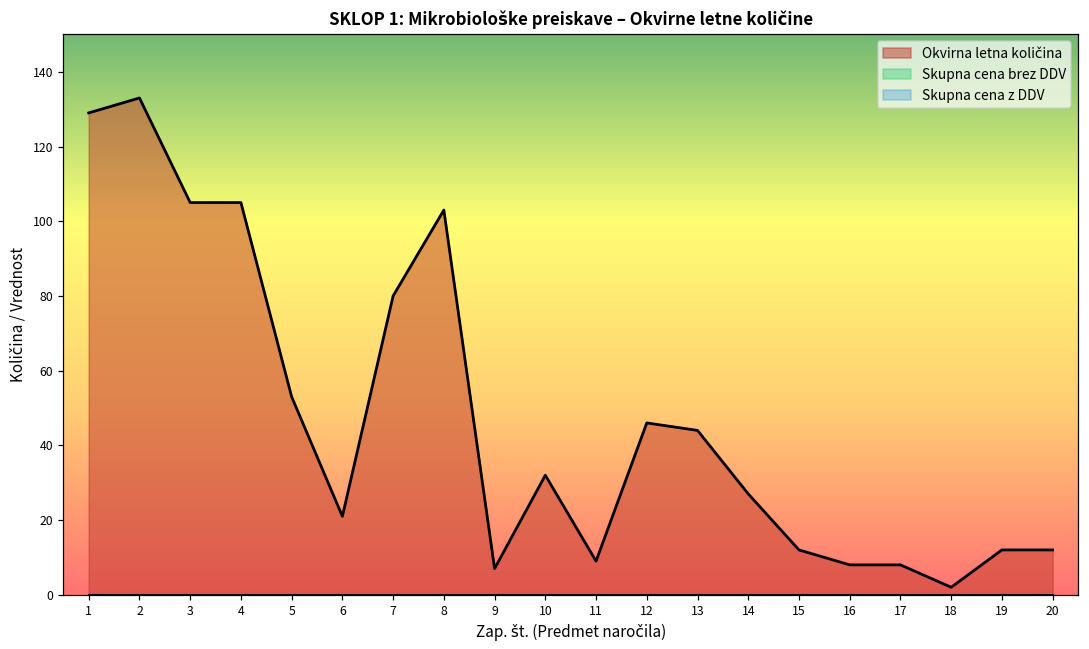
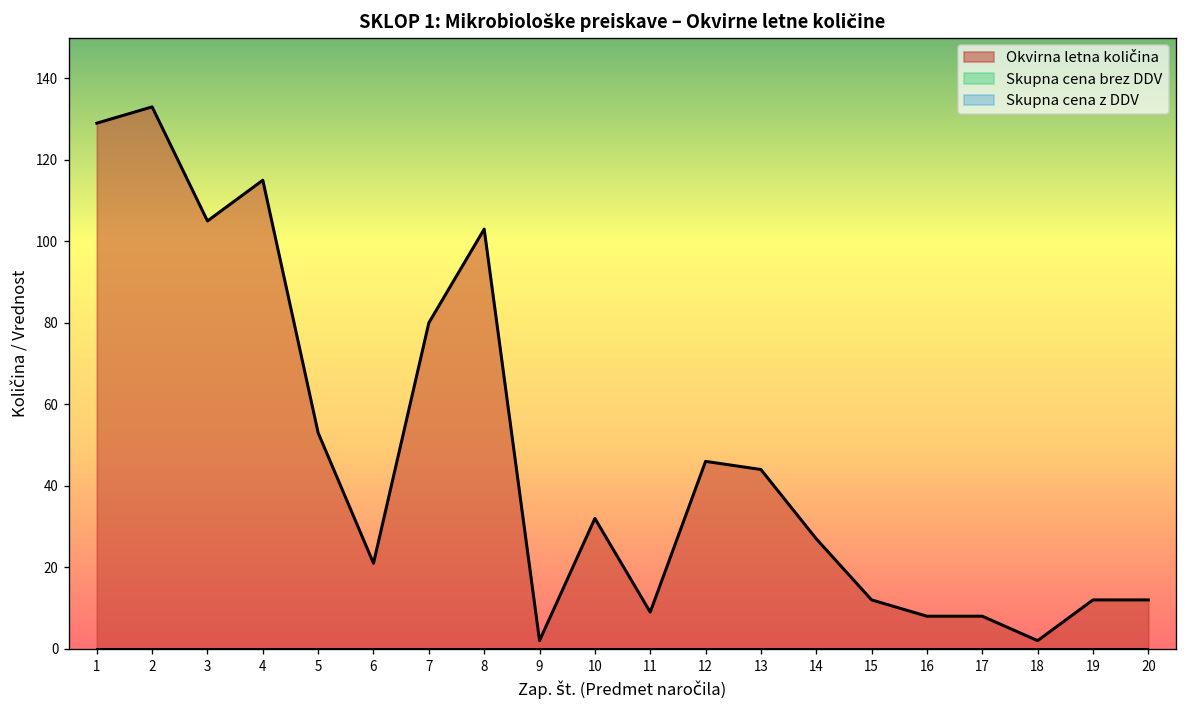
Okvirna letna količina, 4: 105 -> 115
Okvirna letna količina, 9: 7 -> 2
